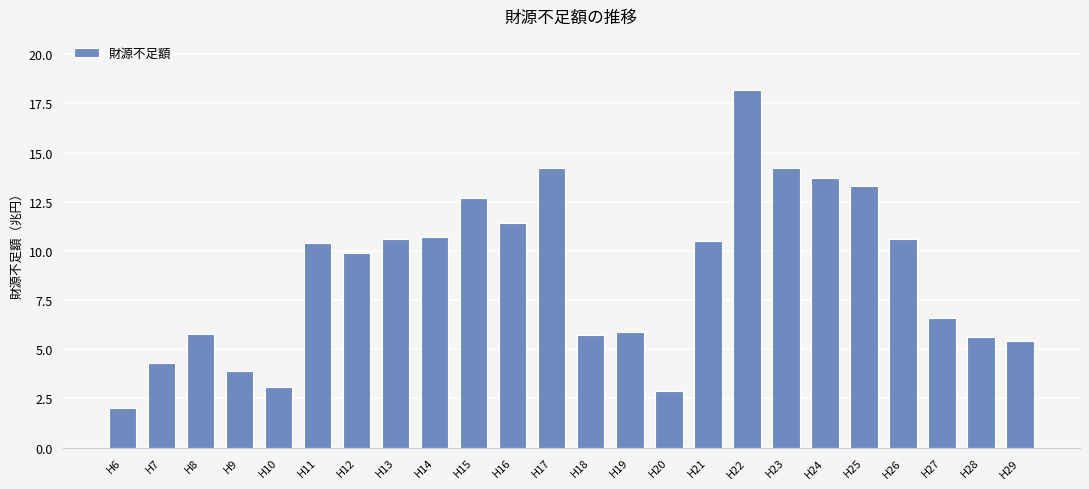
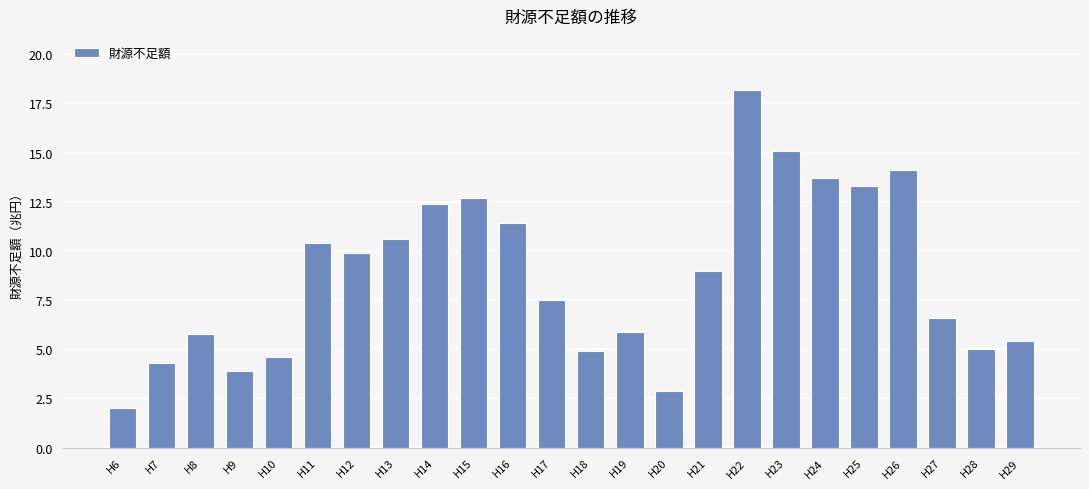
H10: 3.1 -> 4.6
H14: 10.7 -> 12.4
H17: 14.2 -> 7.5
H18: 5.7 -> 4.9
H21: 10.5 -> 9.0
H23: 14.2 -> 15.1
H26: 10.6 -> 14.1
H28: 5.6 -> 5.0
